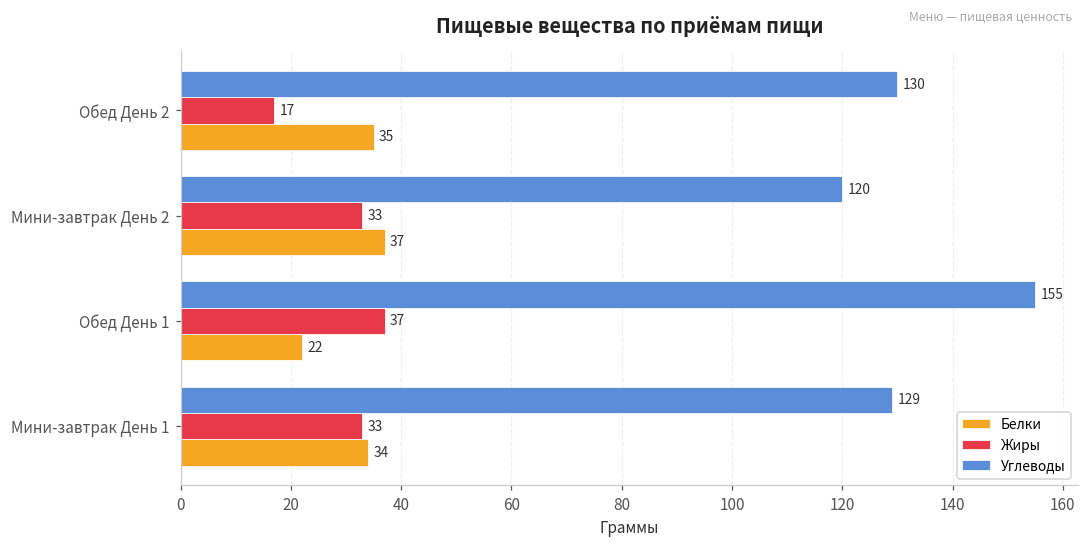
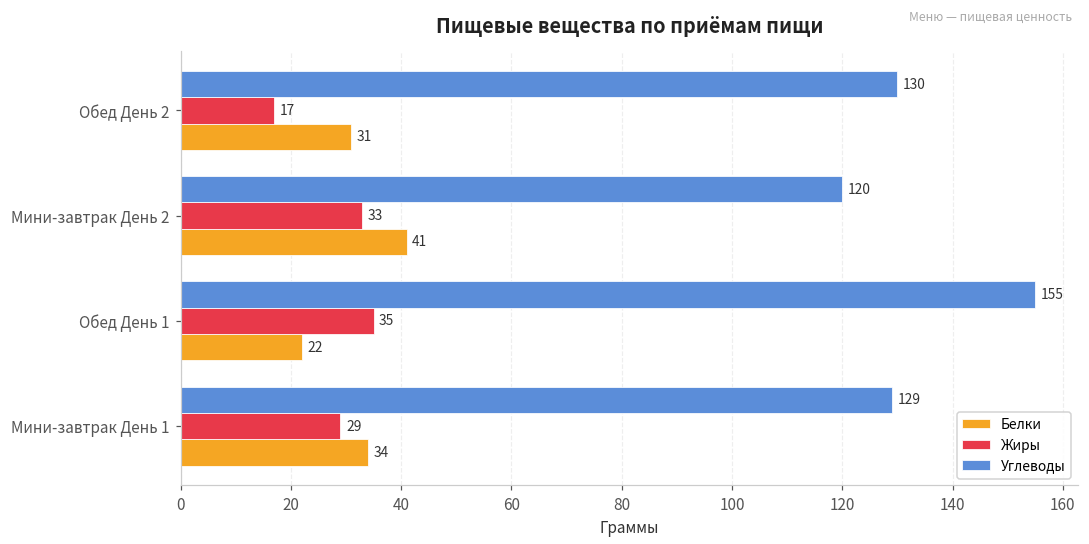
Белки, Обед День 2: 35 -> 31
Белки, Мини-завтрак День 2: 37 -> 41
Жиры, Обед День 1: 37 -> 35
Жиры, Мини-завтрак День 1: 33 -> 29
